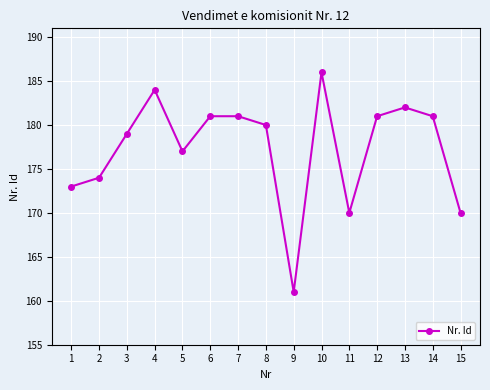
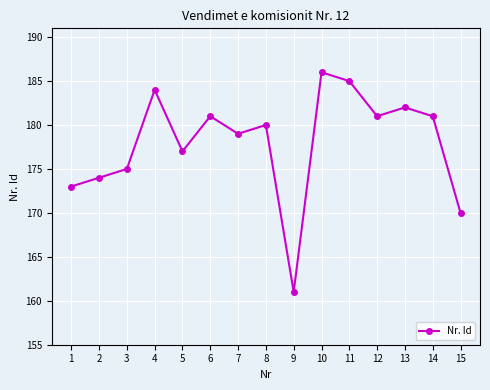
3: 179 -> 175
7: 181 -> 179
11: 170 -> 185
